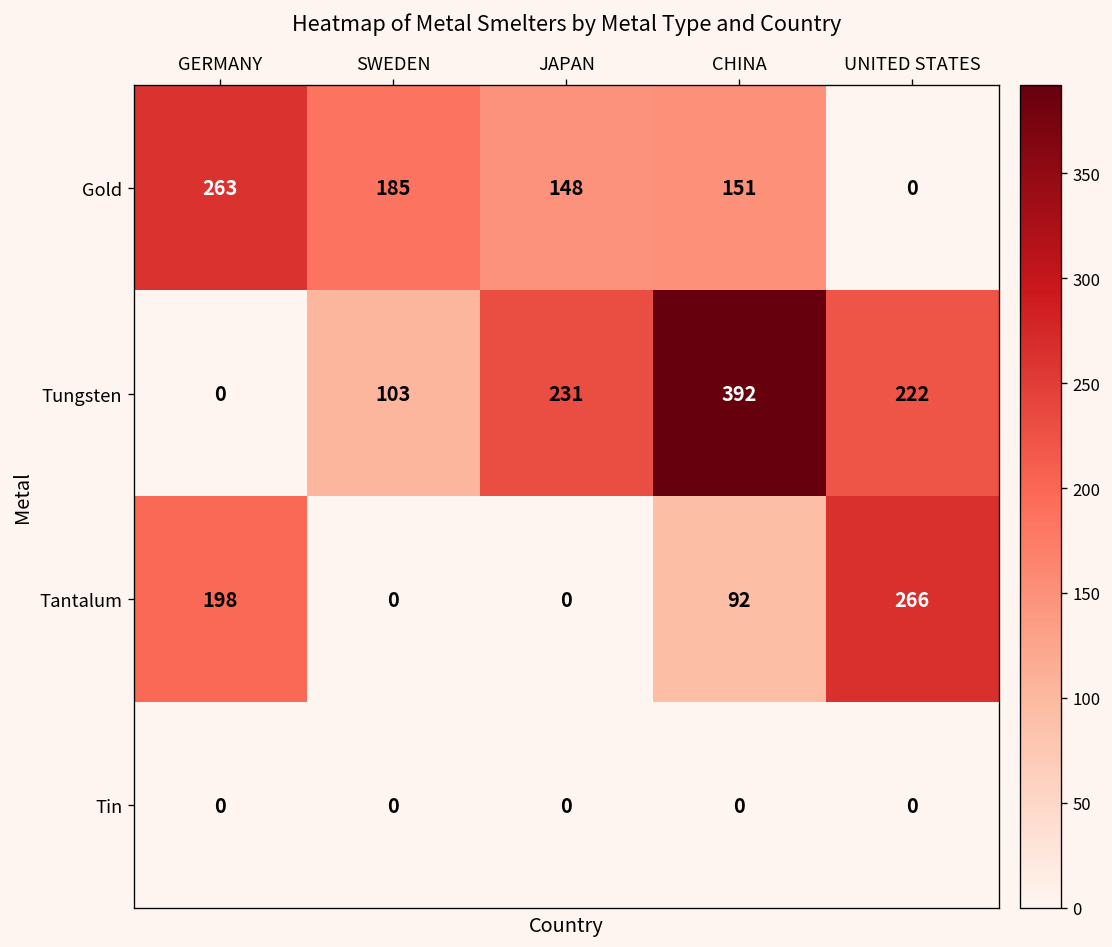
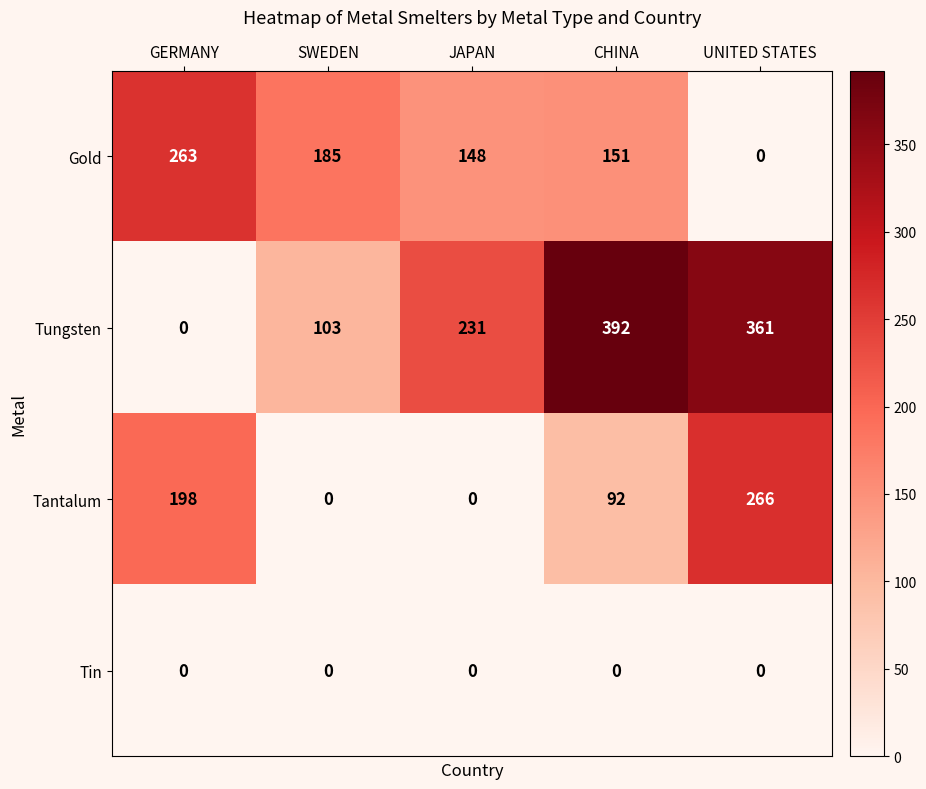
Tungsten, UNITED STATES: 222 -> 361
